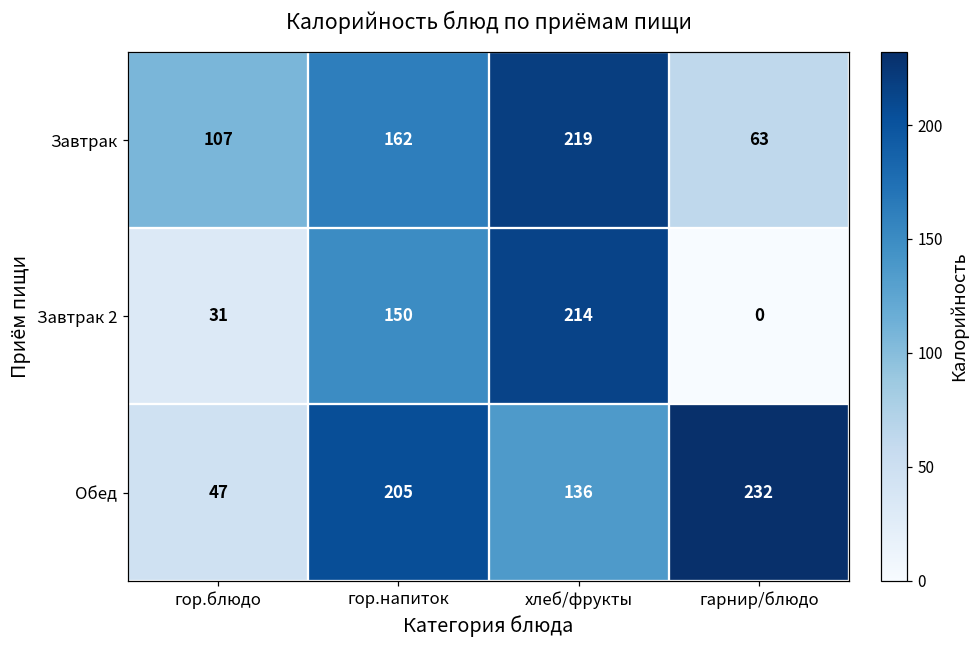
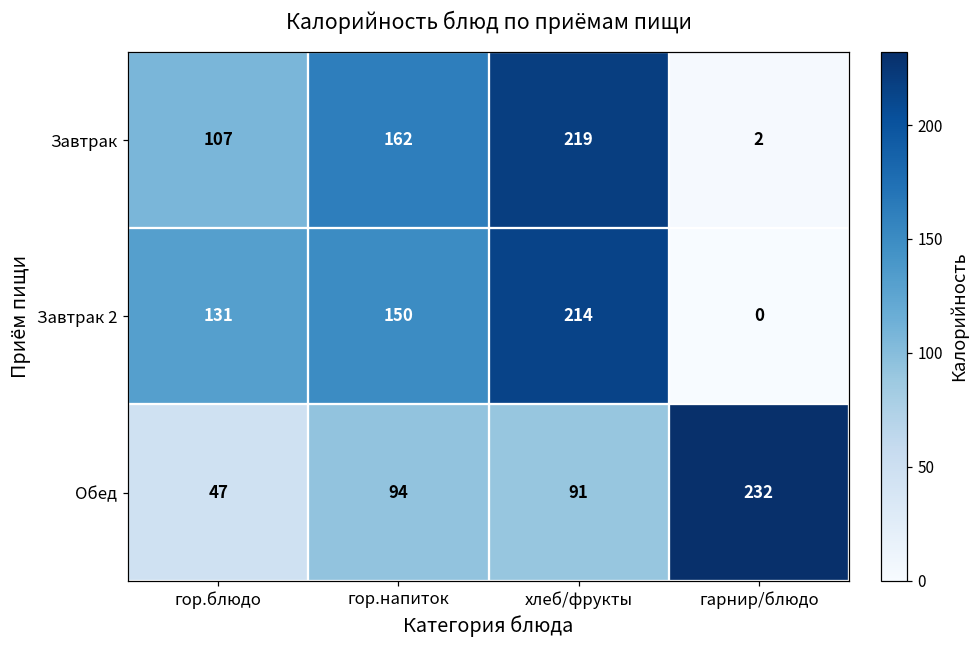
Завтрак, гарнир/блюдо: 63 -> 2
Завтрак 2, гор.блюдо: 31 -> 131
Обед, гор.напиток: 205 -> 94
Обед, хлеб/фрукты: 136 -> 91
